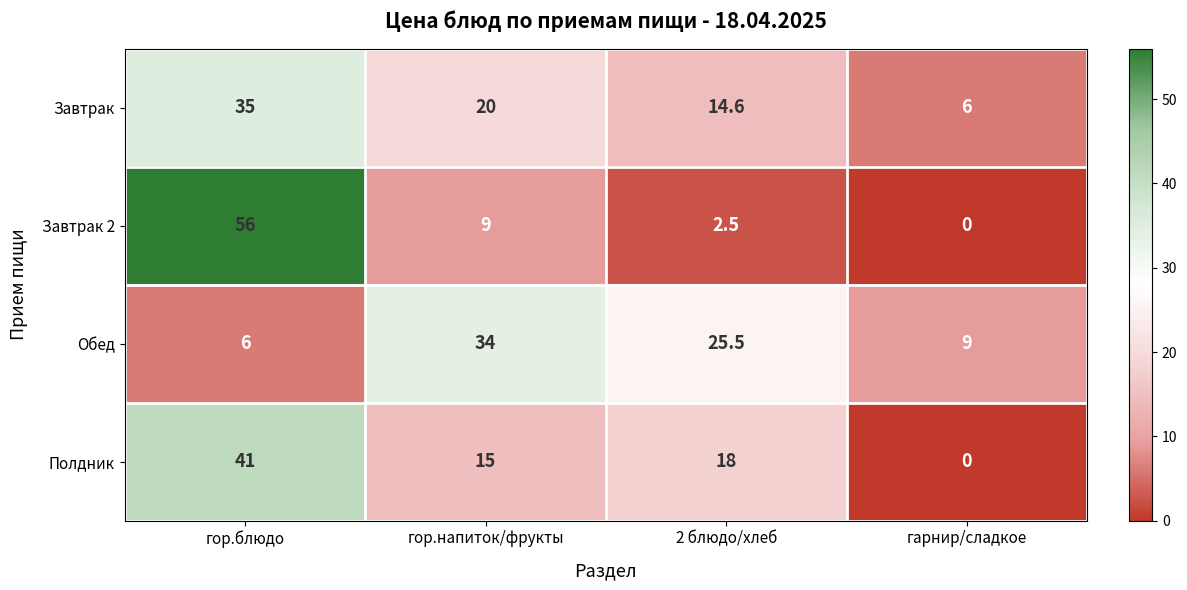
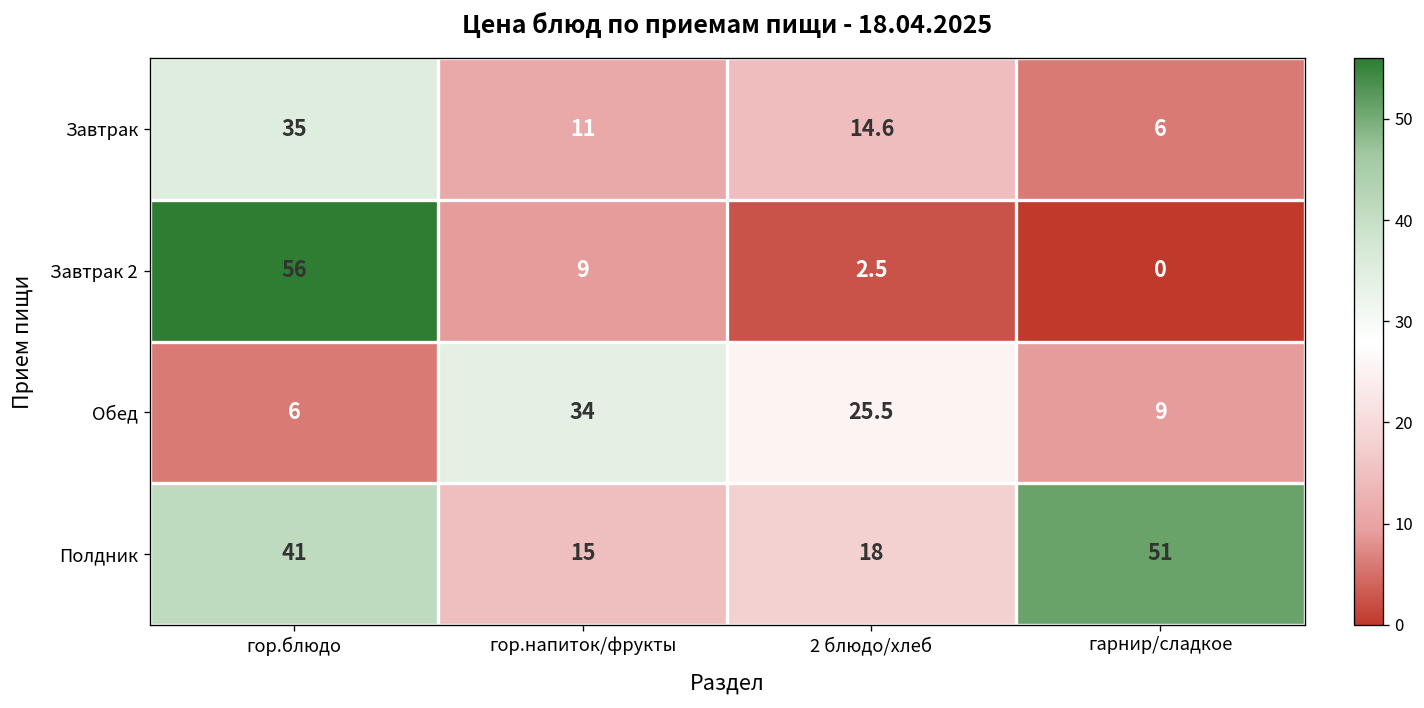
Завтрак, гор.напиток/фрукты: 20 -> 11
Полдник, гарнир/сладкое: 0 -> 51
